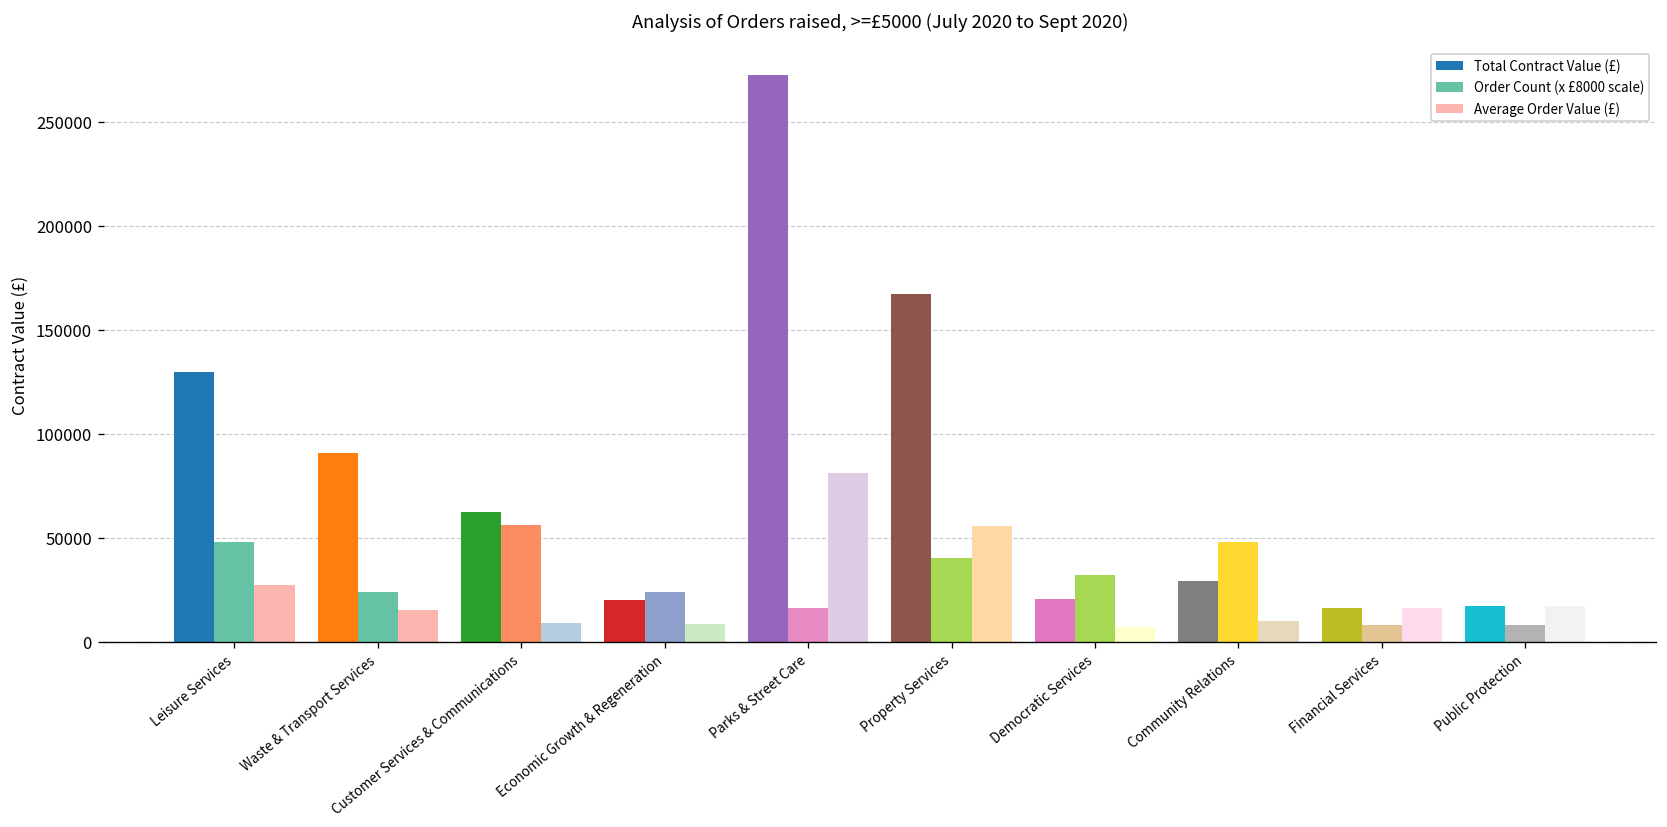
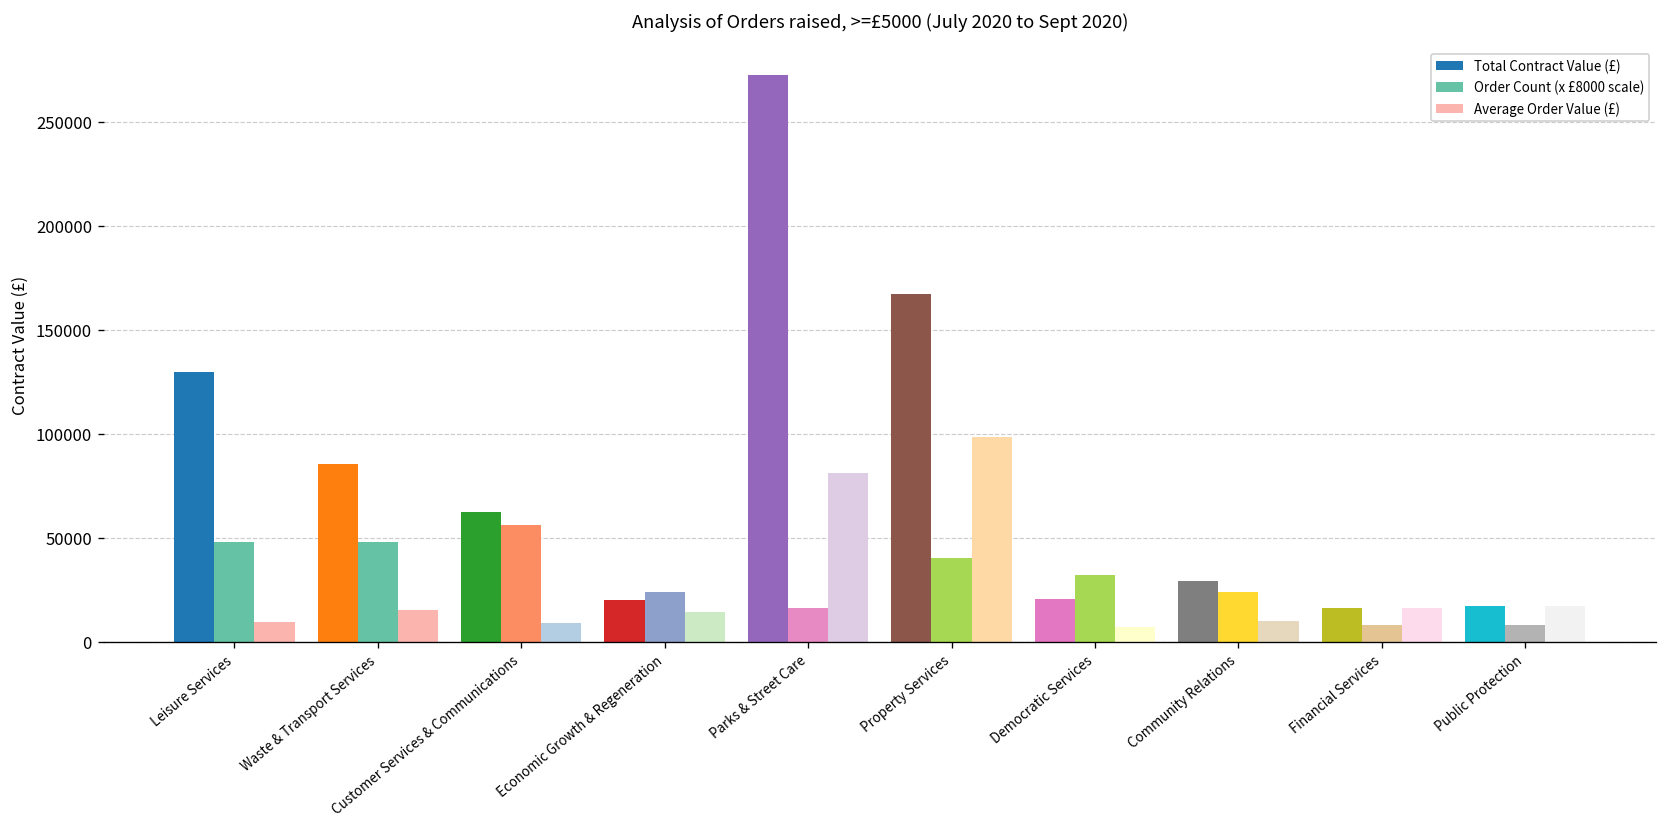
Average Order Value (£), Leisure Services: 27000 -> 9000
Total Contract Value (£), Waste & Transport Services: 91000 -> 85000
Order Count (x £8000 scale), Waste & Transport Services: 24000 -> 48000
Average Order Value (£), Economic Growth & Regeneration: 8000 -> 14000
Average Order Value (£), Property Services: 56000 -> 99000
Order Count (x £8000 scale), Community Relations: 48000 -> 24000
